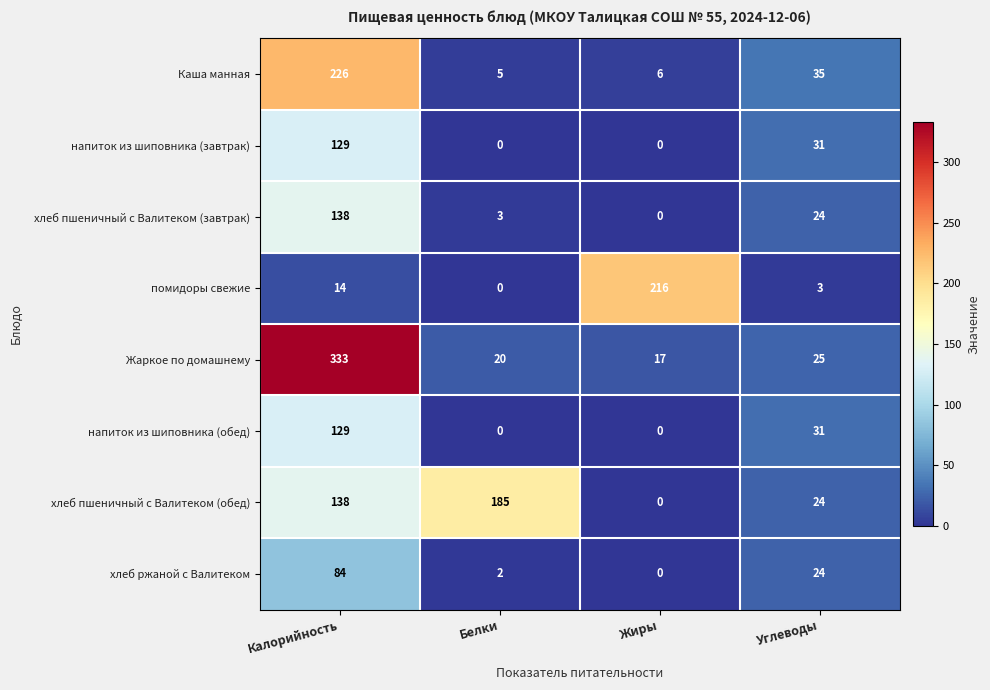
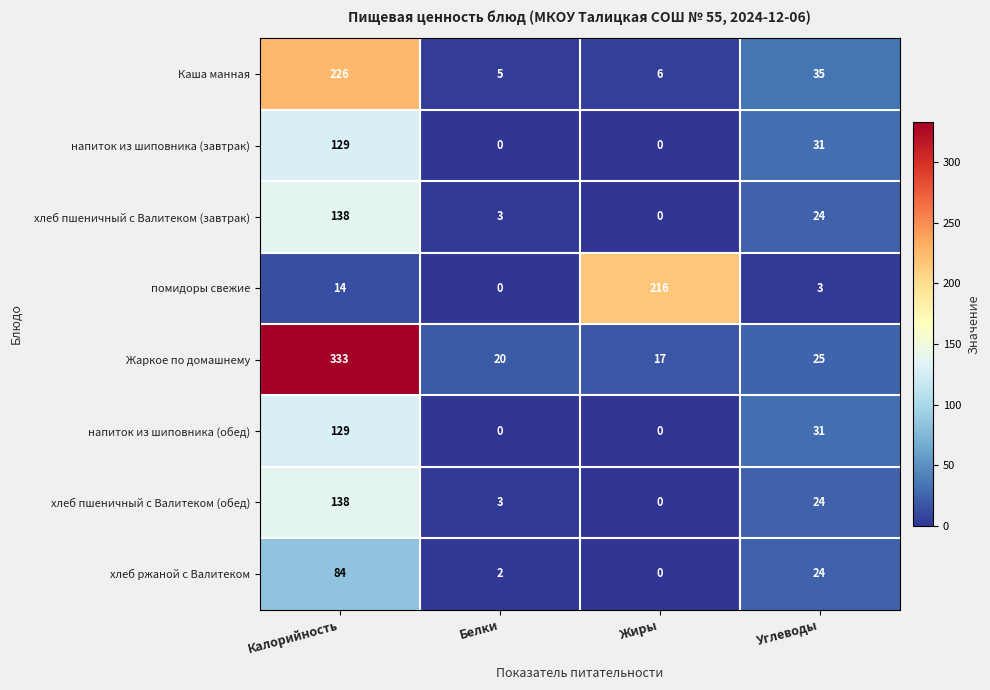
хлеб пшеничный с Валитеком (обед), Белки: 185 -> 3
